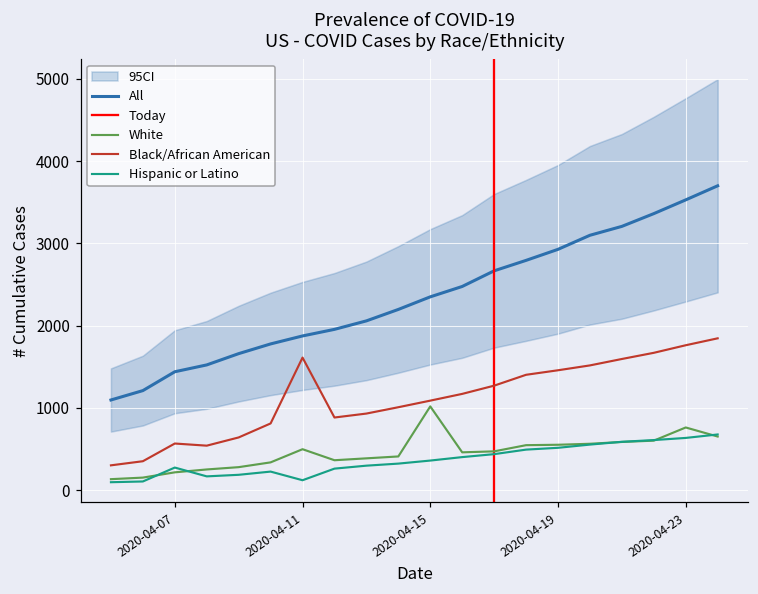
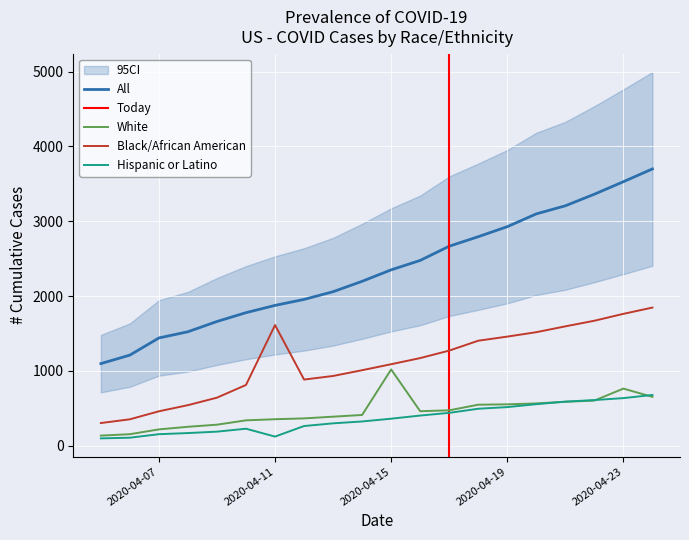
Black/African American, 2020-04-07: 600 -> 500
Hispanic or Latino, 2020-04-07: 300 -> 200
White, 2020-04-11: 500 -> 400
